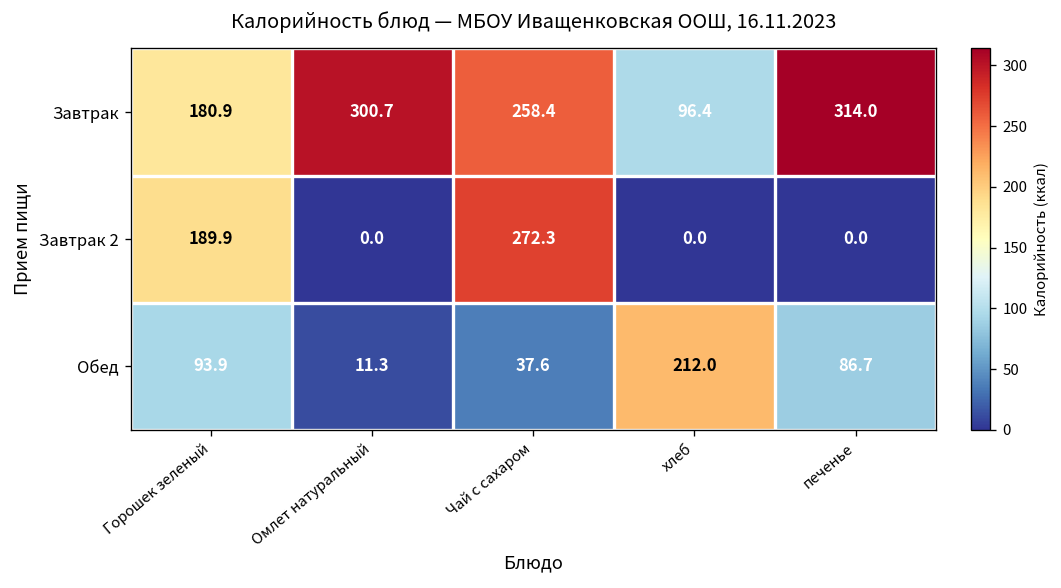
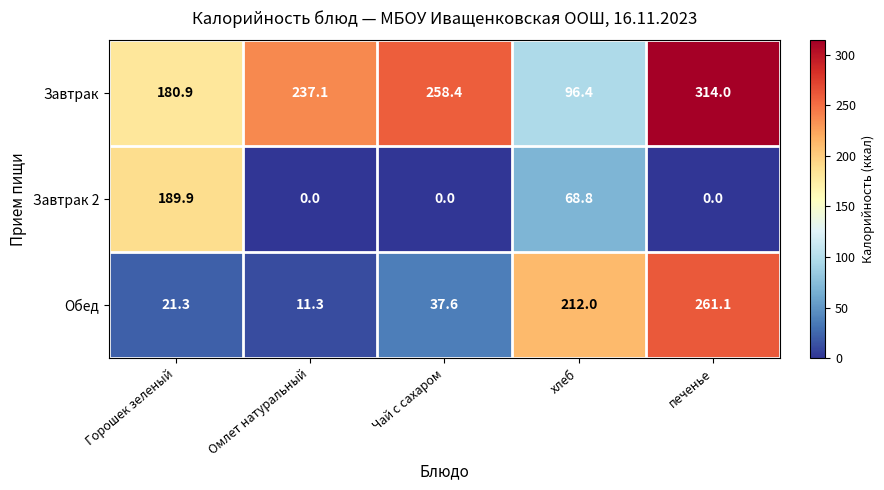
Завтрак, Омлет натуральный: 300.7 -> 237.1
Завтрак 2, Чай с сахаром: 272.3 -> 0.0
Завтрак 2, хлеб: 0.0 -> 68.8
Обед, Горошек зеленый: 93.9 -> 21.3
Обед, печенье: 86.7 -> 261.1
